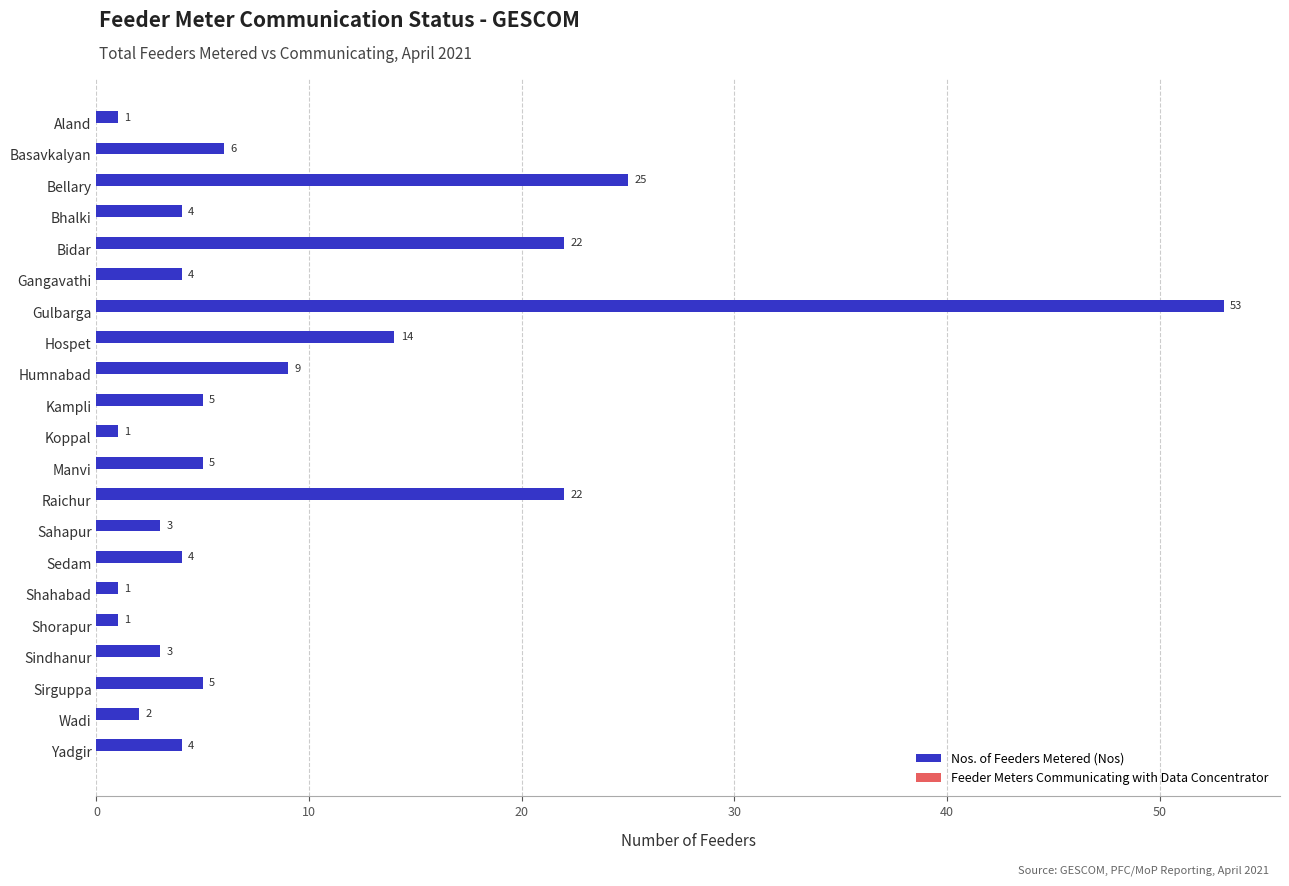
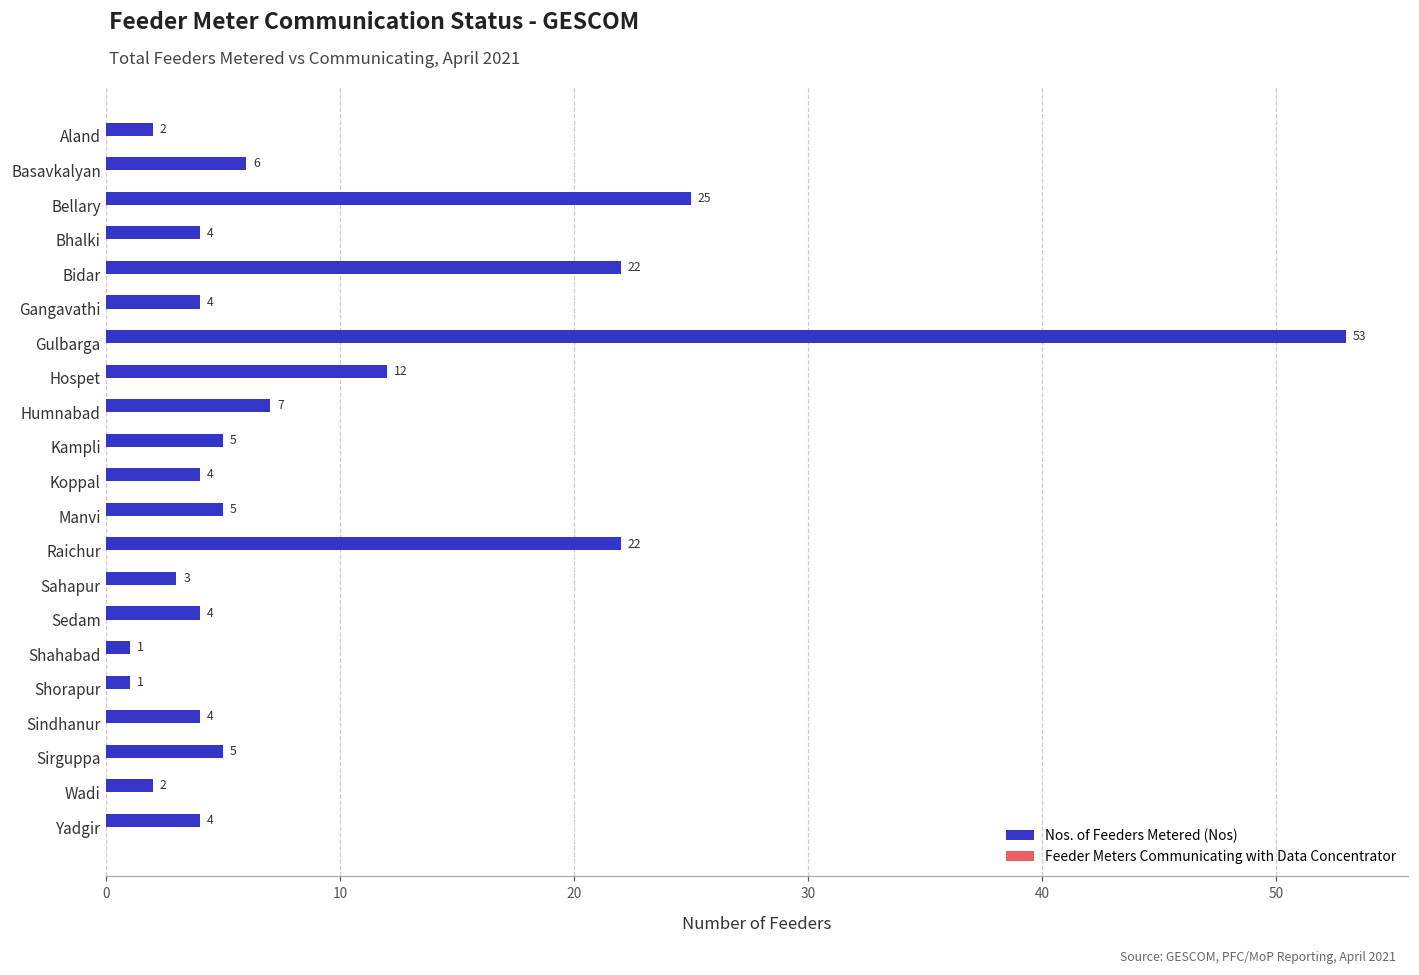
Nos. of Feeders Metered (Nos), Aland: 1 -> 2
Nos. of Feeders Metered (Nos), Hospet: 14 -> 12
Nos. of Feeders Metered (Nos), Humnabad: 9 -> 7
Nos. of Feeders Metered (Nos), Koppal: 1 -> 4
Nos. of Feeders Metered (Nos), Sindhanur: 3 -> 4
